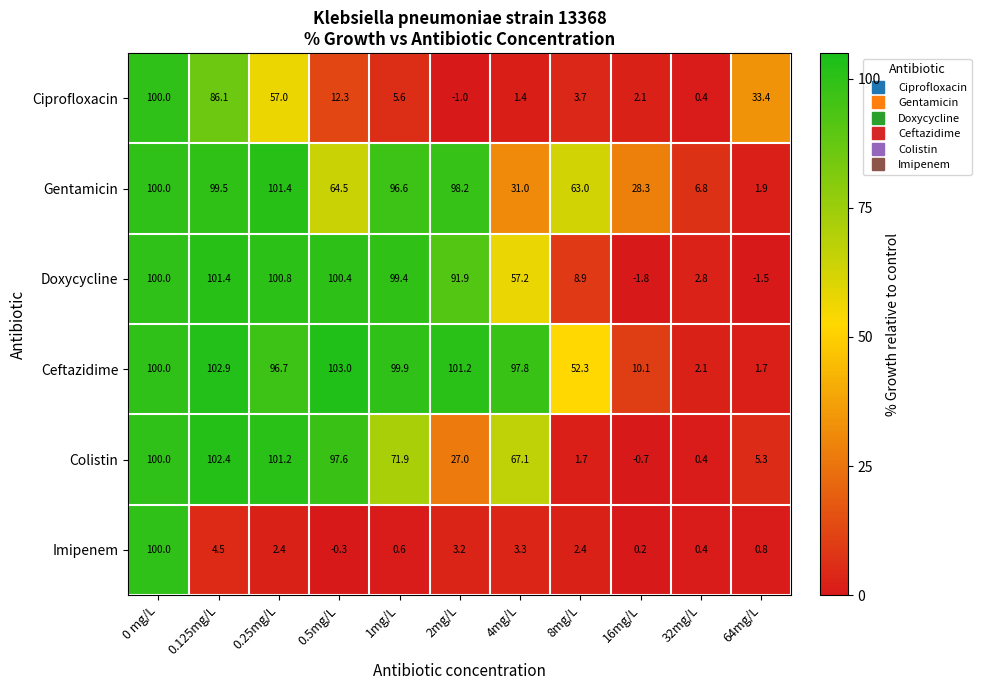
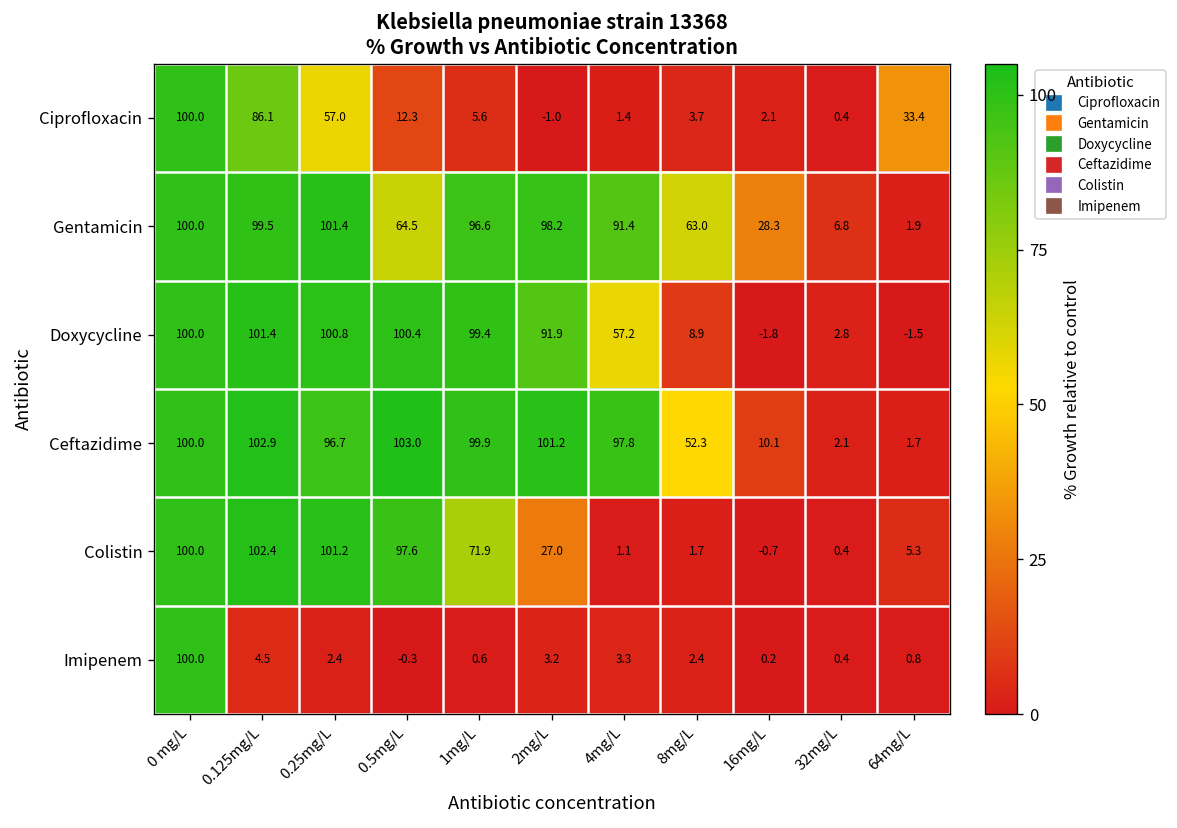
Gentamicin, 4mg/L: 31.0 -> 91.4
Colistin, 4mg/L: 67.1 -> 1.1
